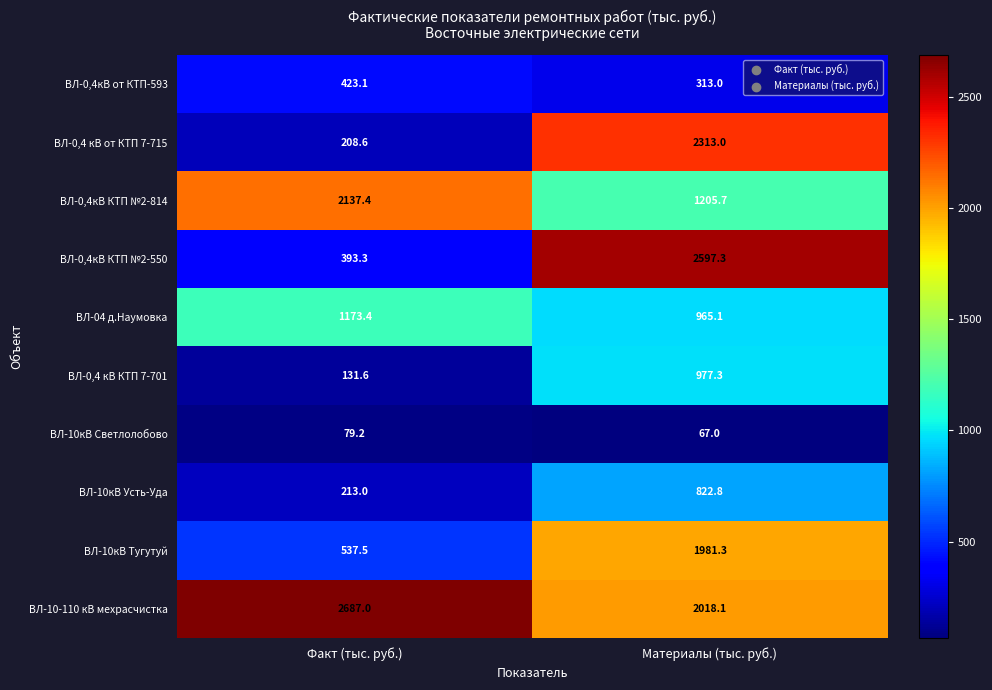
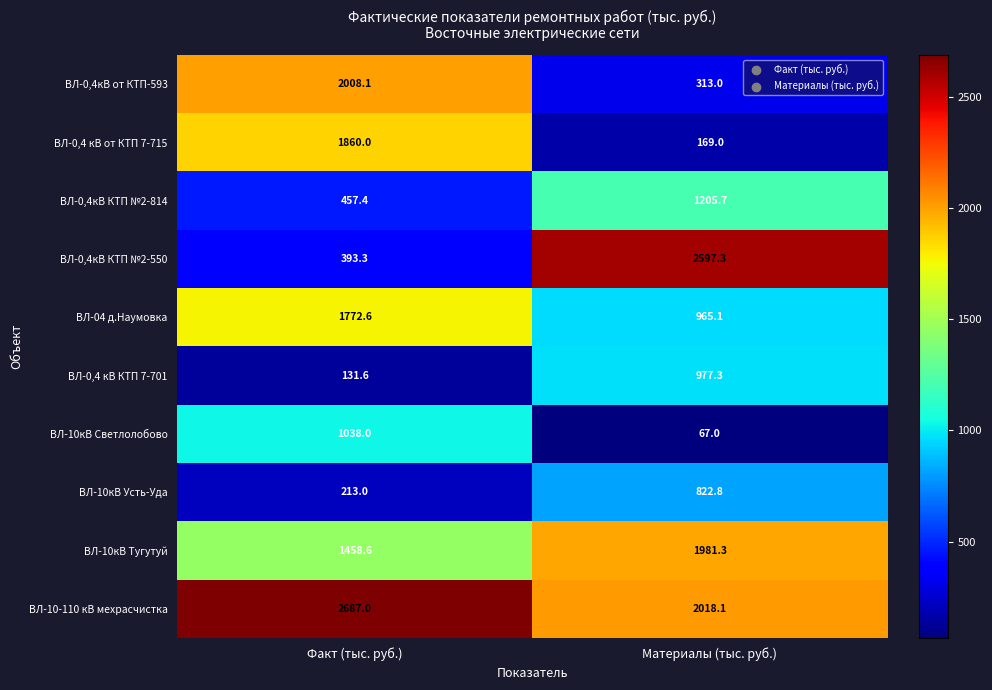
ВЛ-0,4кВ от КТП-593, Факт (тыс. руб.): 423.1 -> 2008.1
ВЛ-0,4 кВ от КТП 7-715, Факт (тыс. руб.): 208.6 -> 1860.0
ВЛ-0,4 кВ от КТП 7-715, Материалы (тыс. руб.): 2313.0 -> 169.0
ВЛ-0,4кВ КТП №2-814, Факт (тыс. руб.): 2137.4 -> 457.4
ВЛ-04 д.Наумовка, Факт (тыс. руб.): 1173.4 -> 1772.6
ВЛ-10кВ Светлолобово, Факт (тыс. руб.): 79.2 -> 1038.0
ВЛ-10кВ Тугутуй, Факт (тыс. руб.): 537.5 -> 1458.6
